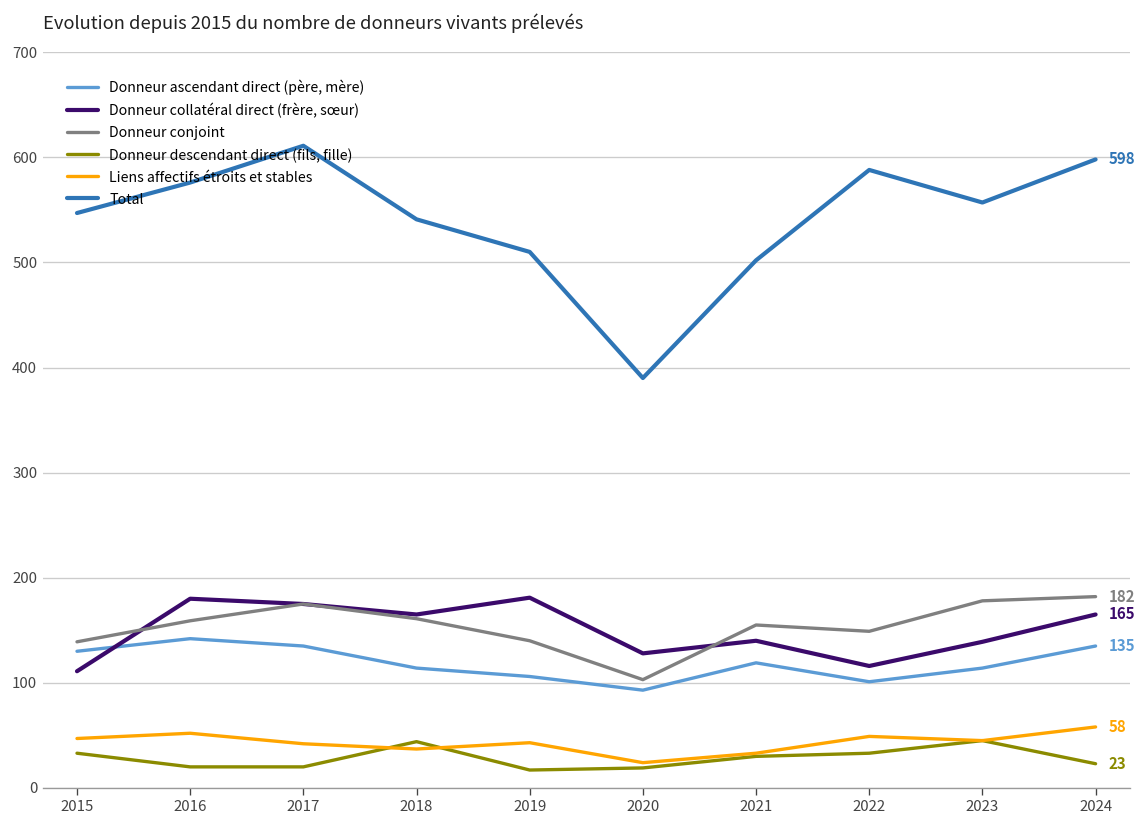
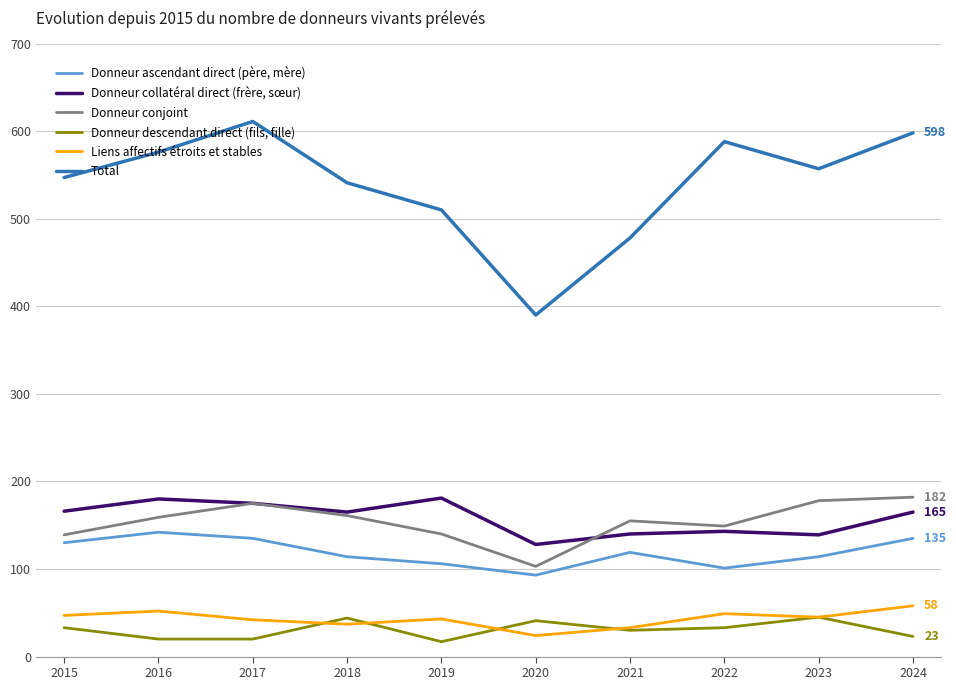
Donneur collatéral direct (frère, sœur), 2015: 110 -> 170
Donneur descendant direct (fils, fille), 2020: 20 -> 40
Total, 2021: 500 -> 480
Donneur collatéral direct (frère, sœur), 2022: 120 -> 140
